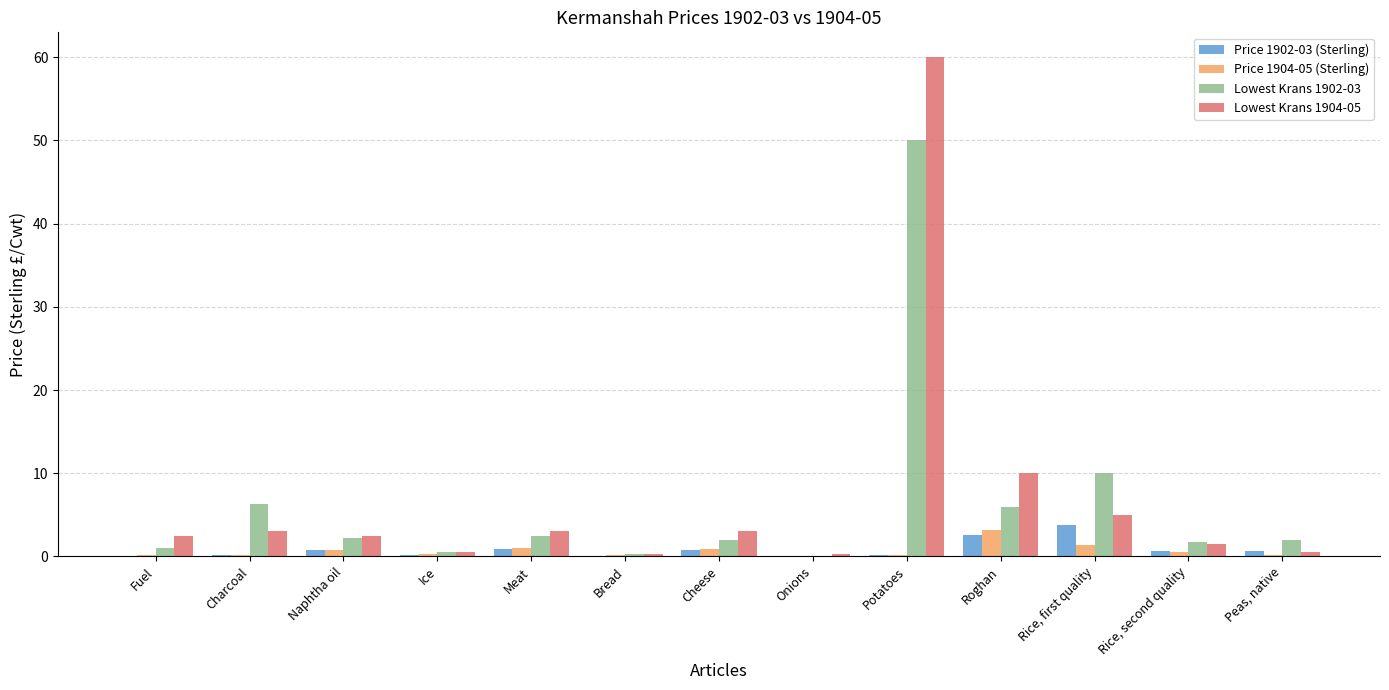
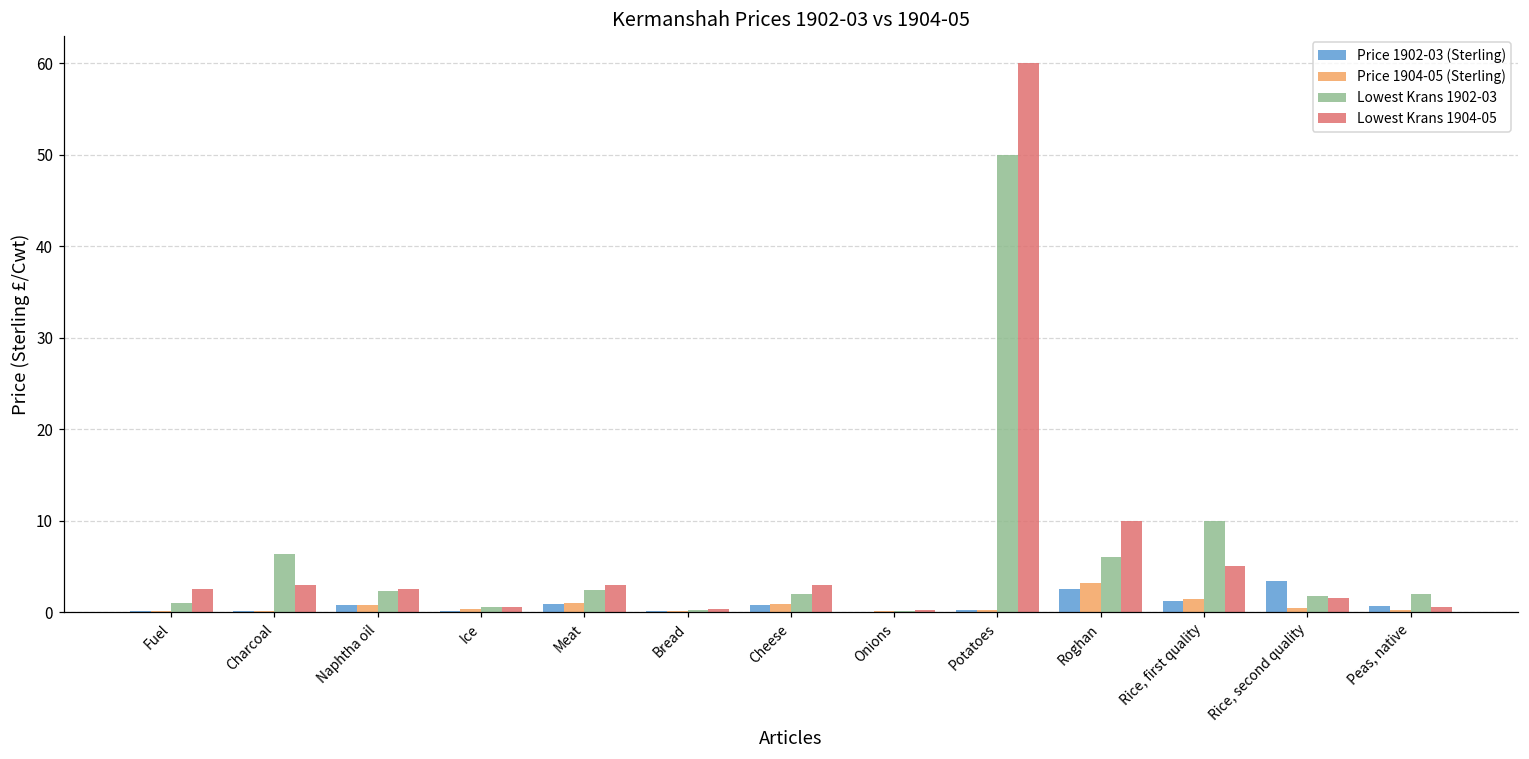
Price 1902-03 (Sterling), Rice, first quality: 4 -> 1
Price 1902-03 (Sterling), Rice, second quality: 1 -> 3
